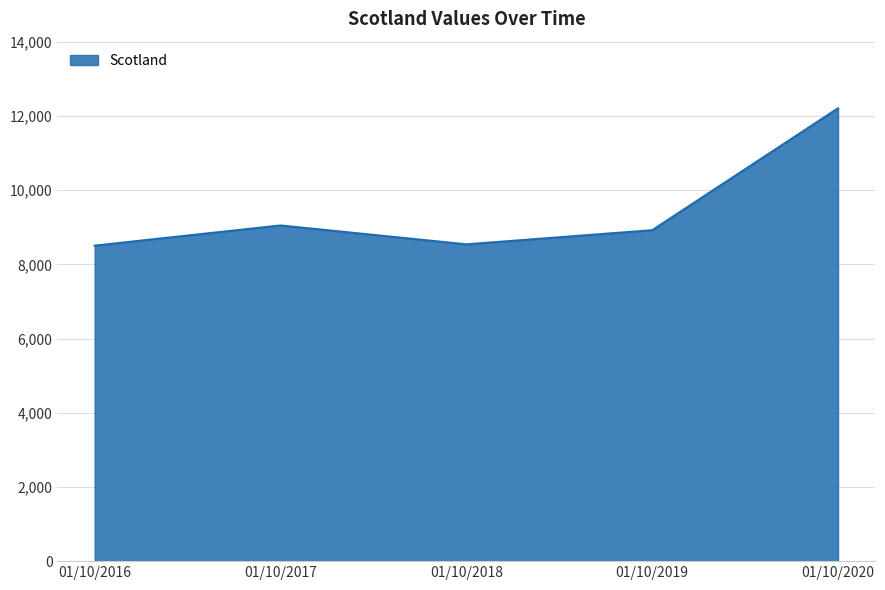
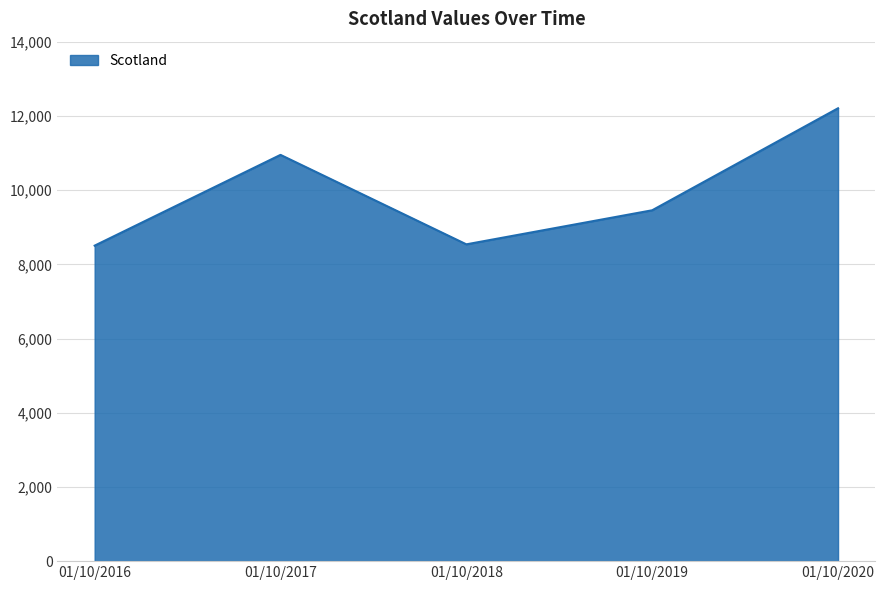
01/10/2017: 9,000 -> 10,900
01/10/2019: 8,900 -> 9,500
